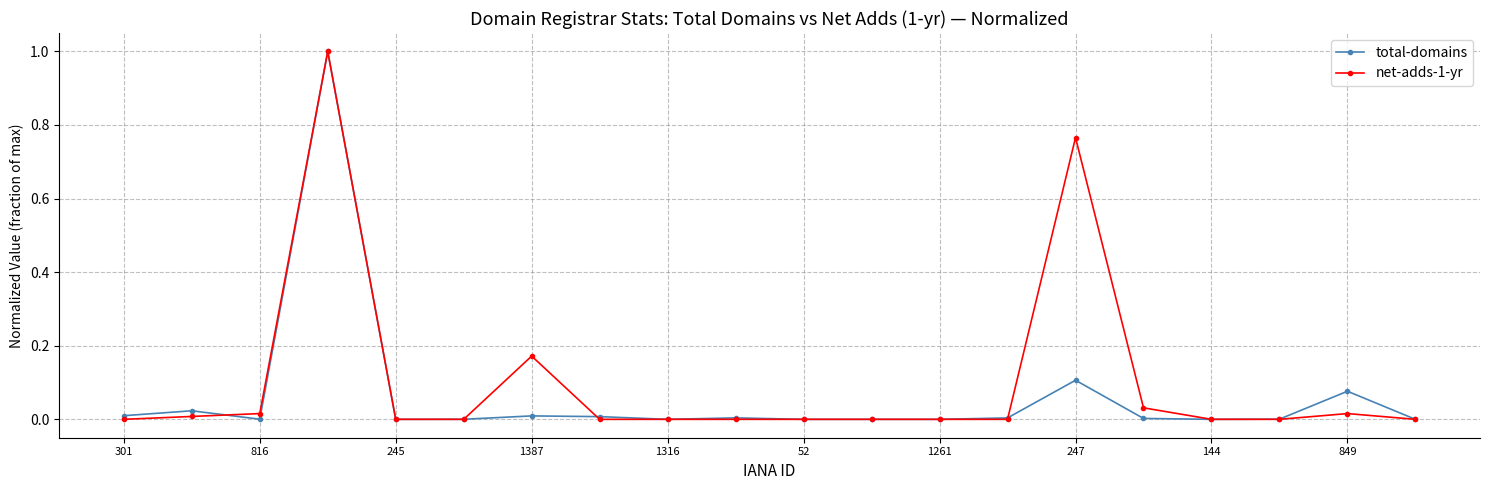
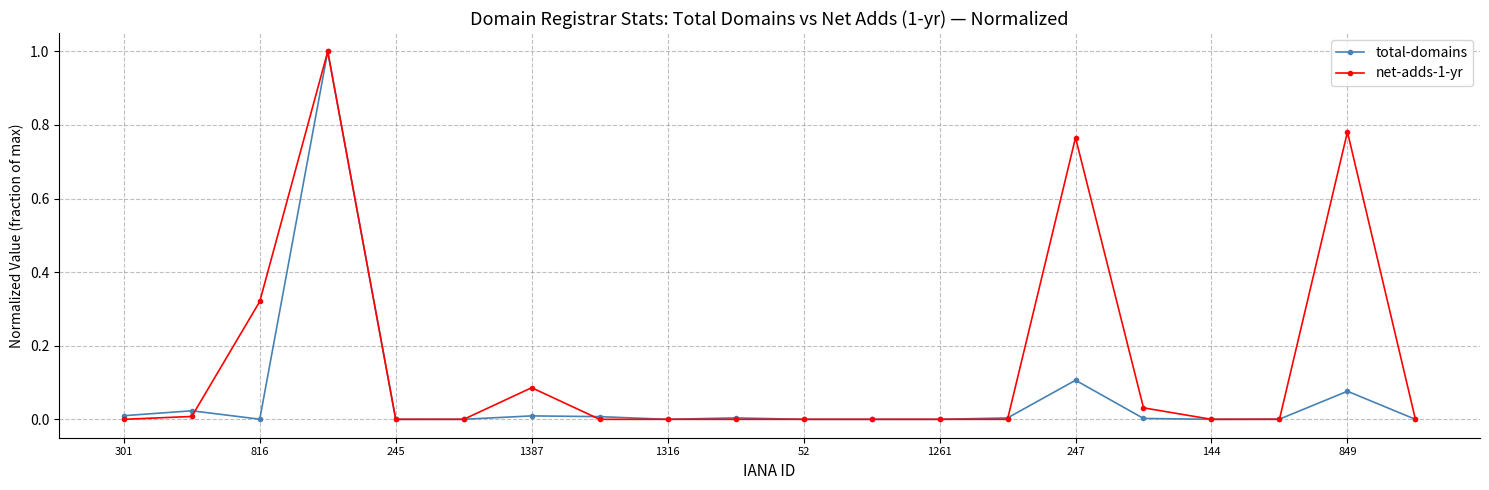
net-adds-1-yr, 816: 0.02 -> 0.32
net-adds-1-yr, 1387: 0.17 -> 0.09
net-adds-1-yr, 849: 0.02 -> 0.78
